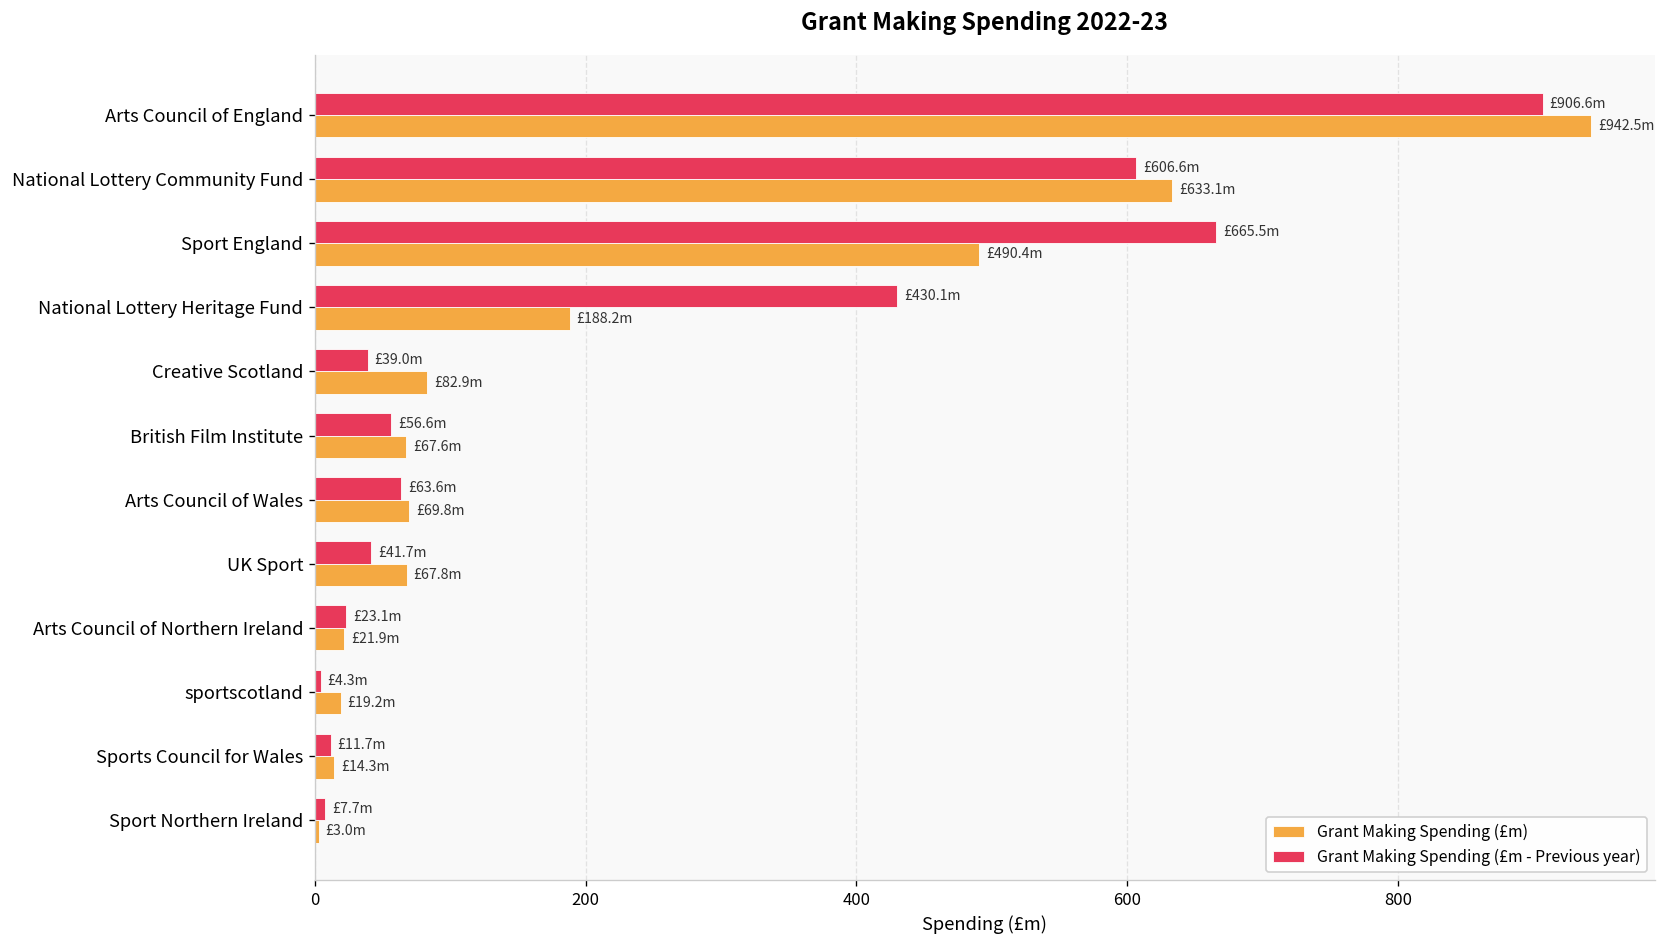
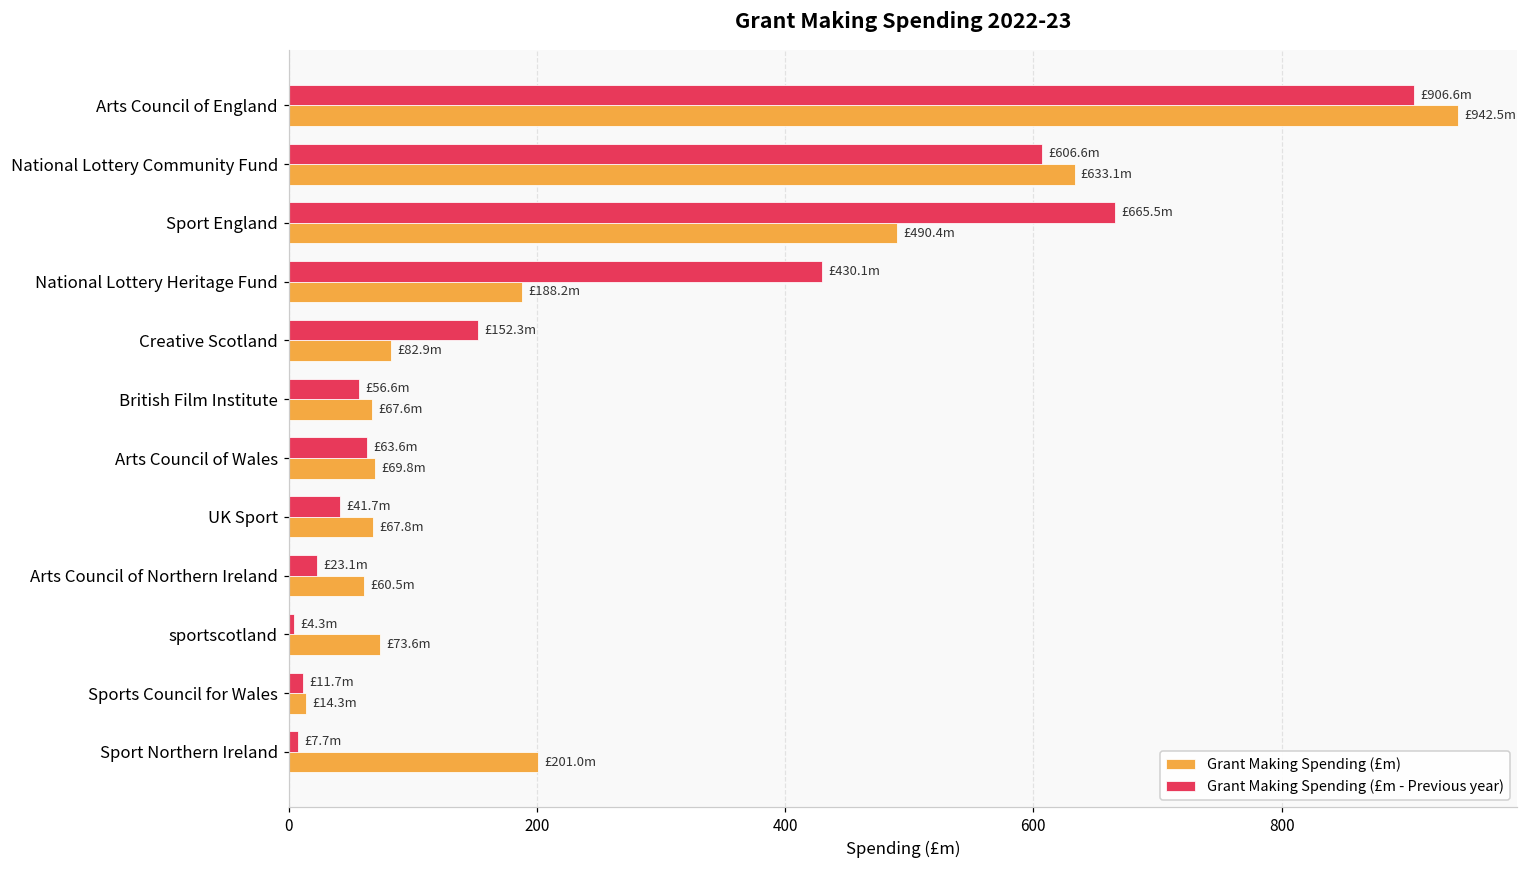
Grant Making Spending (£m - Previous year), Creative Scotland: £39.0m -> £152.3m
Grant Making Spending (£m), Arts Council of Northern Ireland: £21.9m -> £60.5m
Grant Making Spending (£m), sportscotland: £19.2m -> £73.6m
Grant Making Spending (£m), Sport Northern Ireland: £3.0m -> £201.0m
